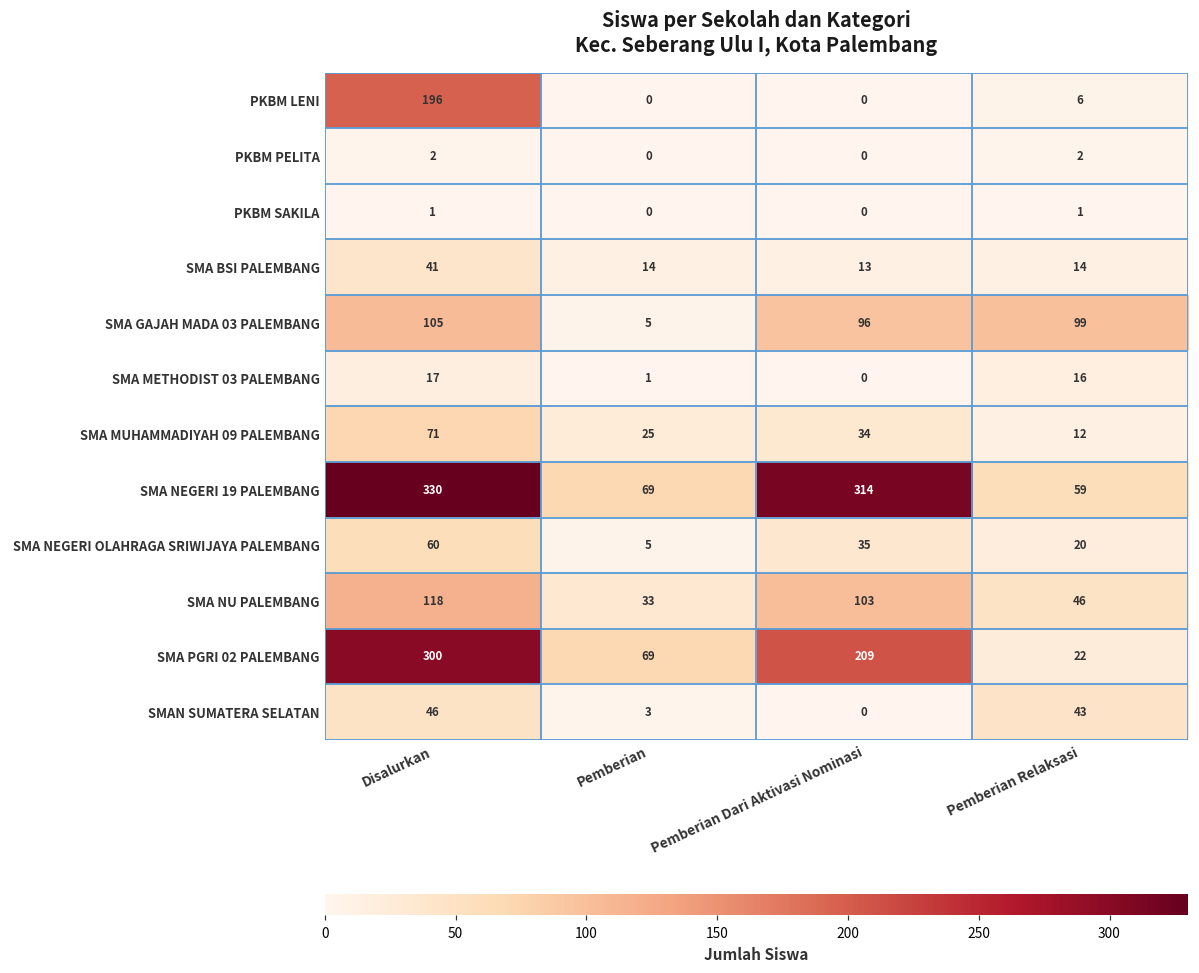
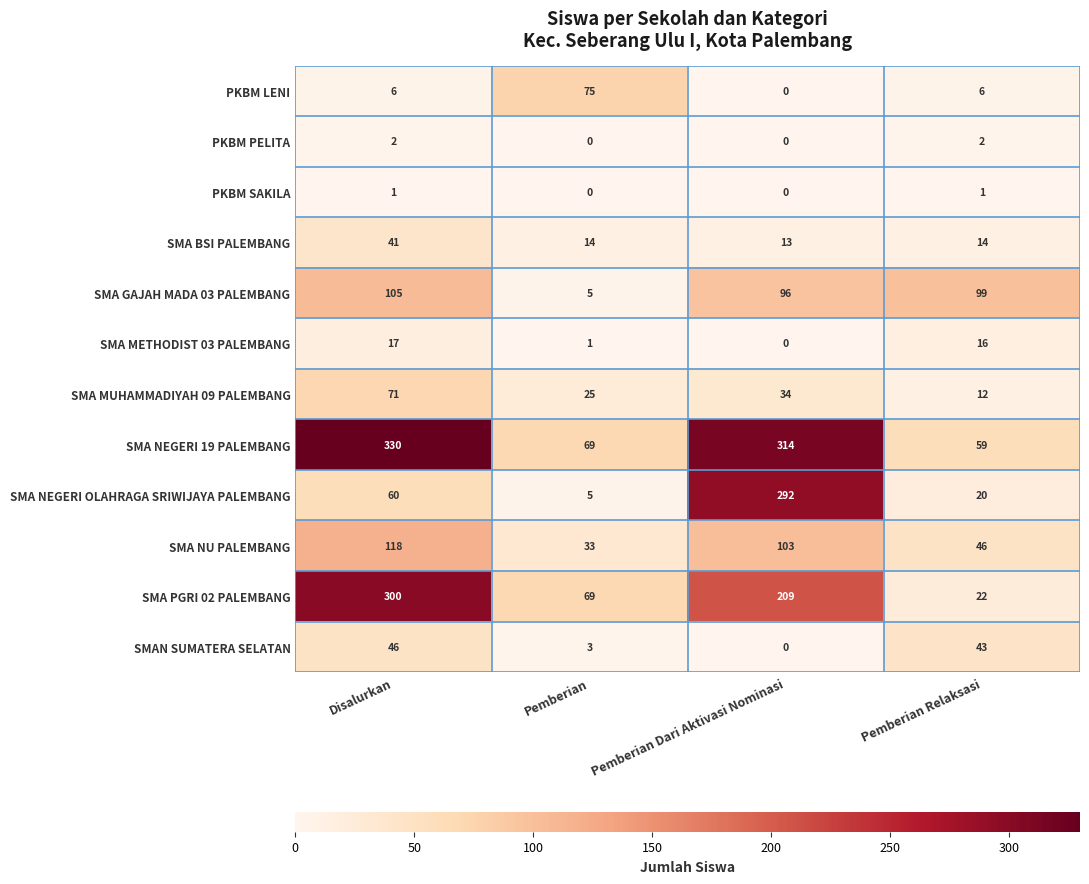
PKBM LENI, Disalurkan: 196 -> 6
PKBM LENI, Pemberian: 0 -> 75
SMA NEGERI OLAHRAGA SRIWIJAYA PALEMBANG, Pemberian Dari Aktivasi Nominasi: 35 -> 292
